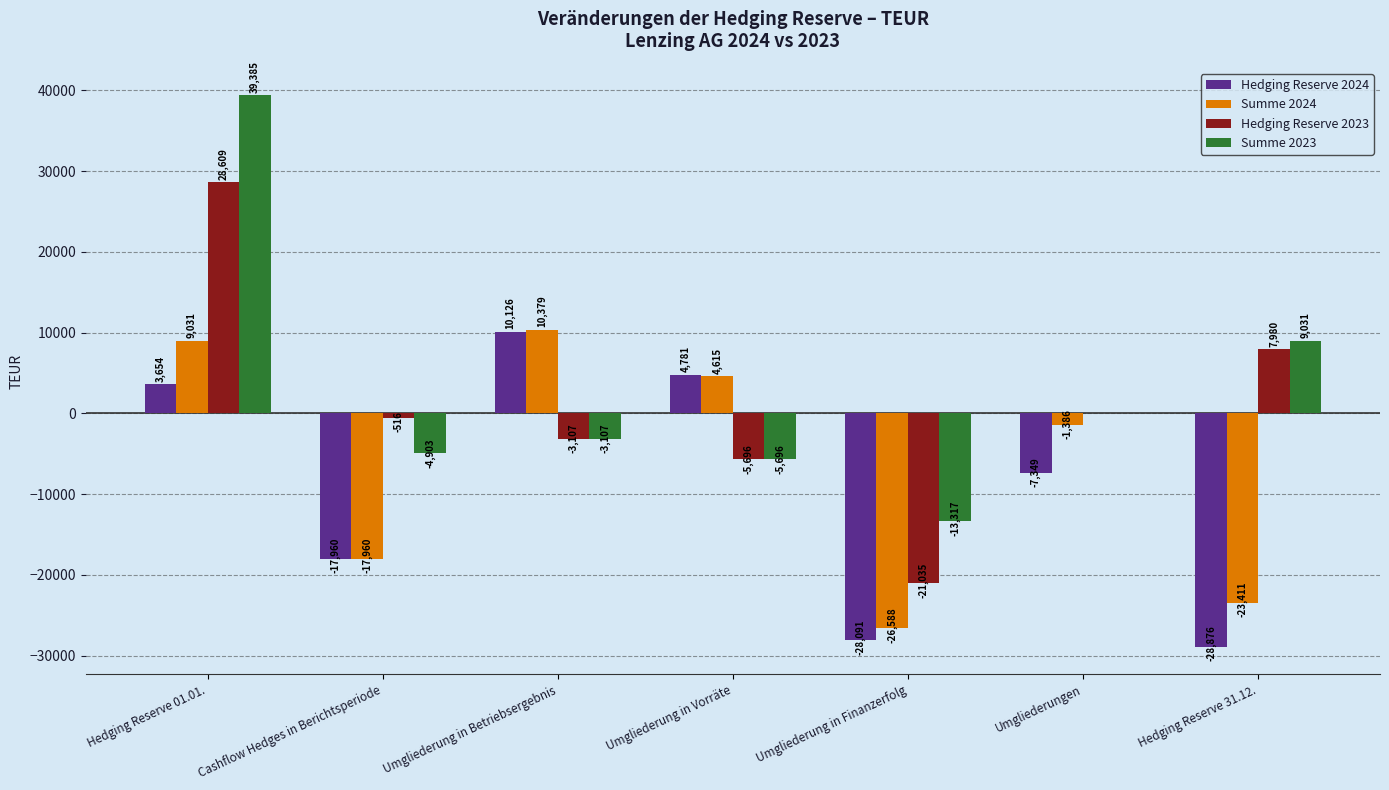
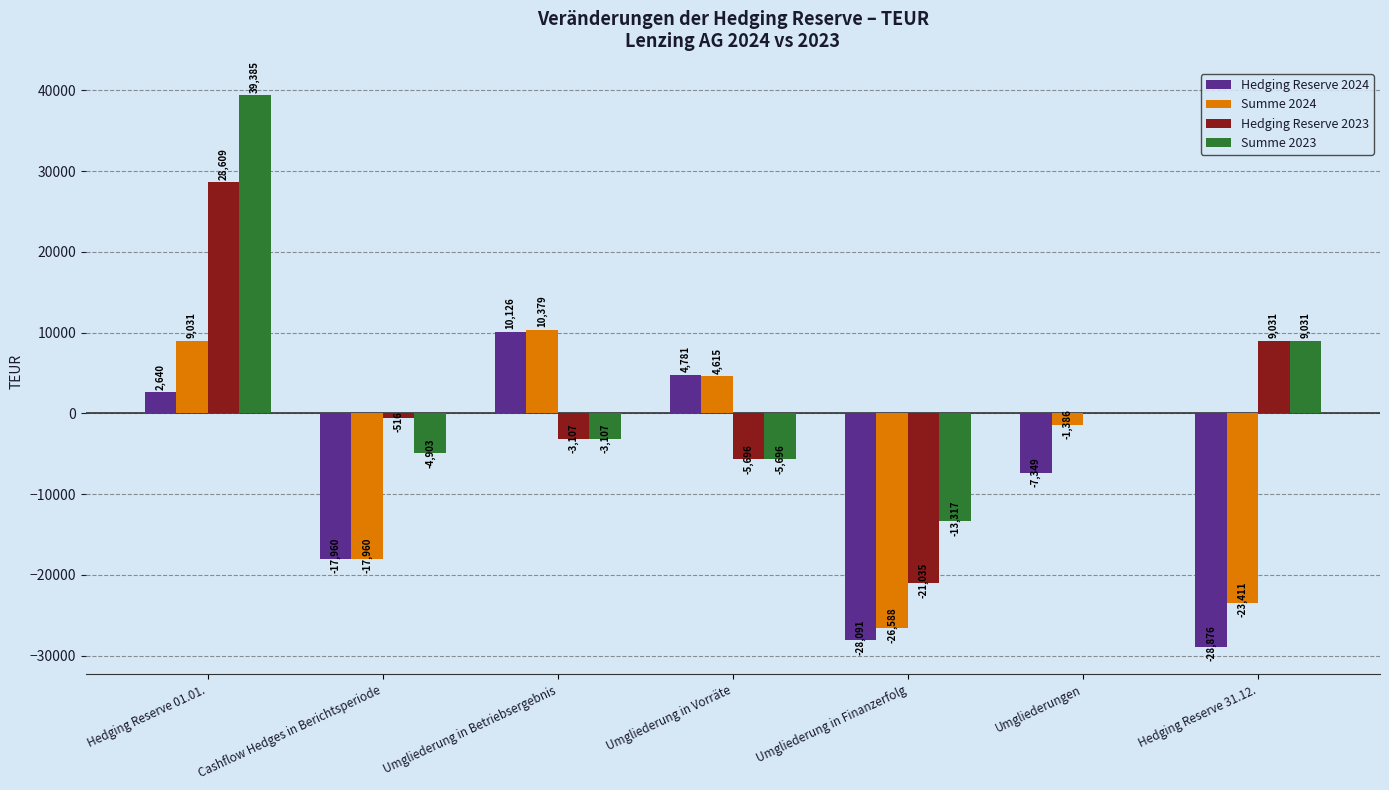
Hedging Reserve 2024, Hedging Reserve 01.01.: 3,654 -> 2,640
Hedging Reserve 2023, Hedging Reserve 31.12.: 7,980 -> 9,031
